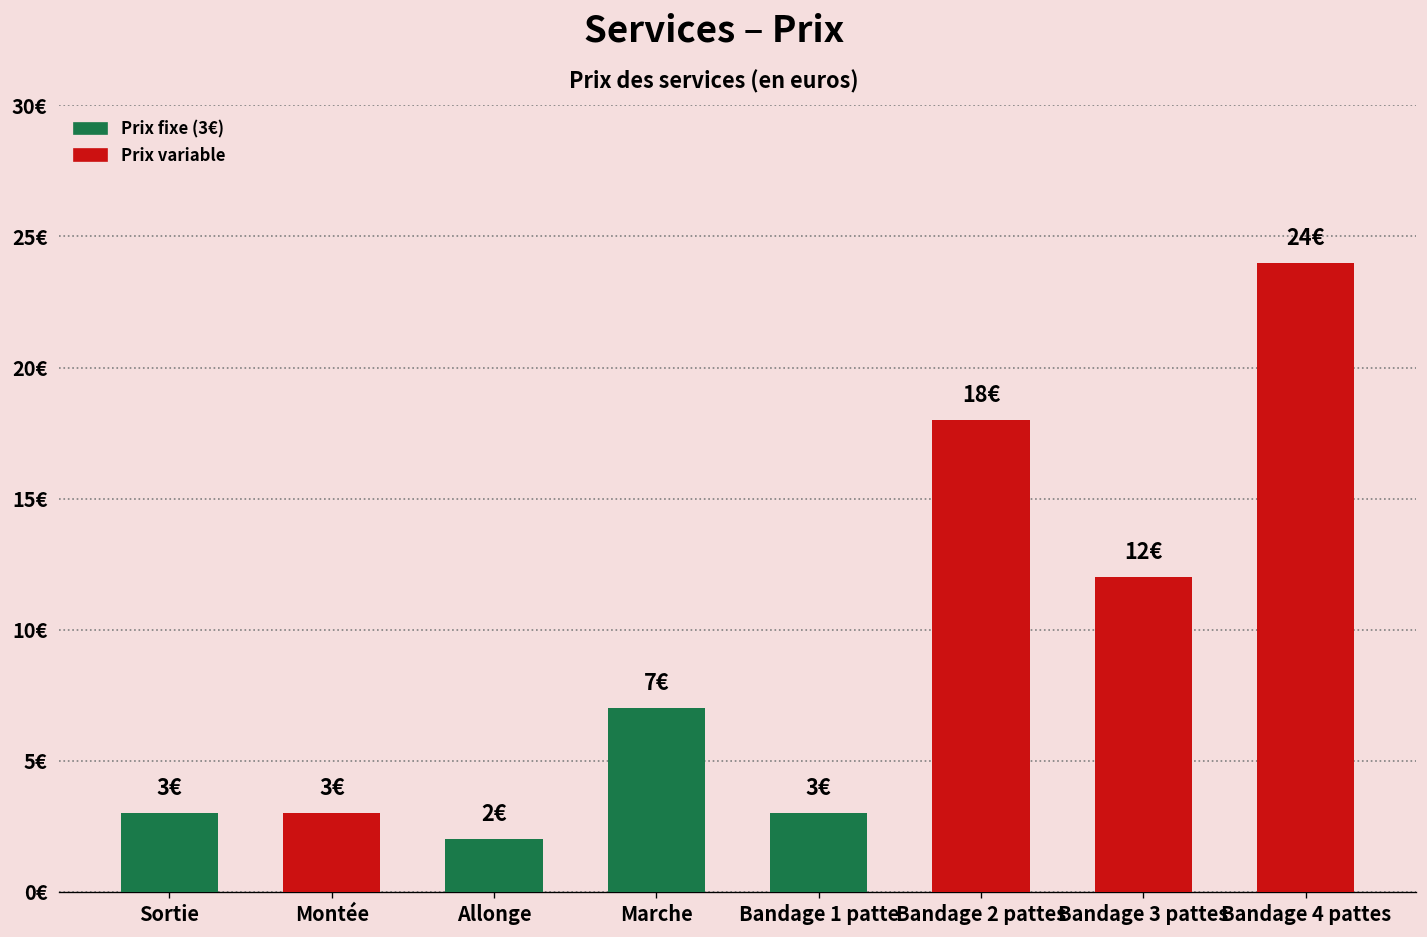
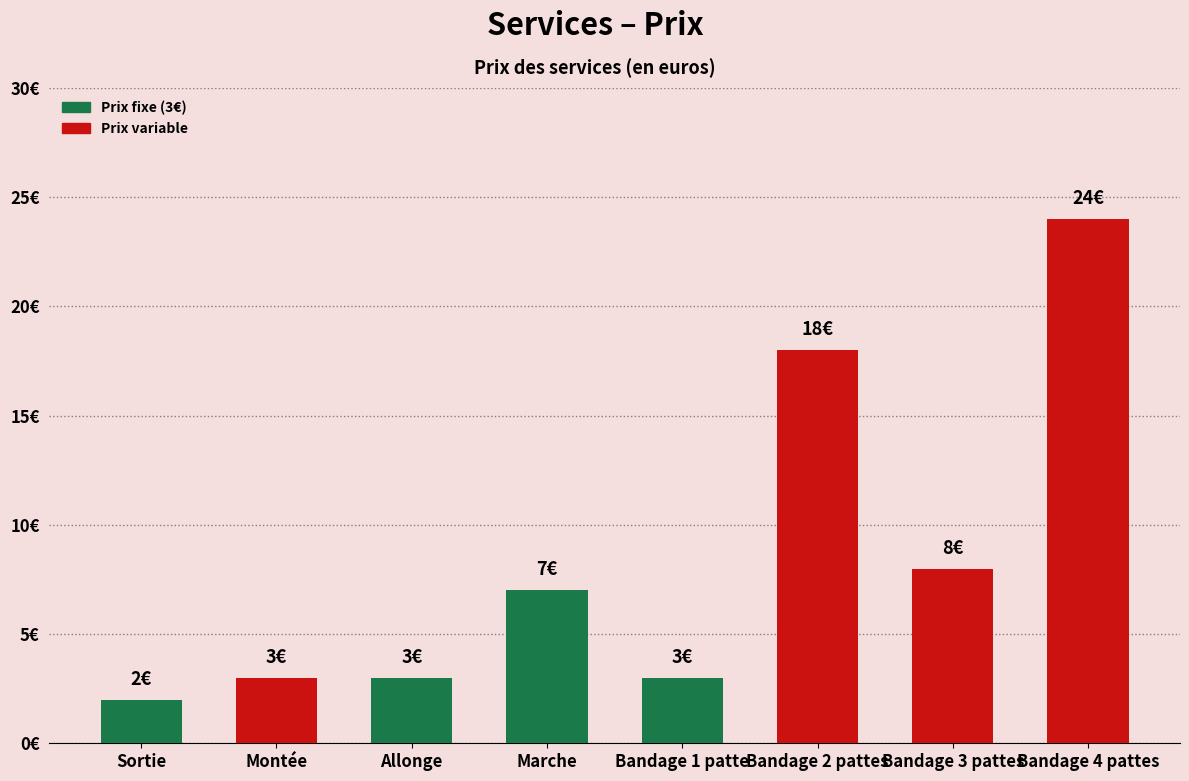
Sortie: 3€ -> 2€
Allonge: 2€ -> 3€
Bandage 3 pattes: 12€ -> 8€
